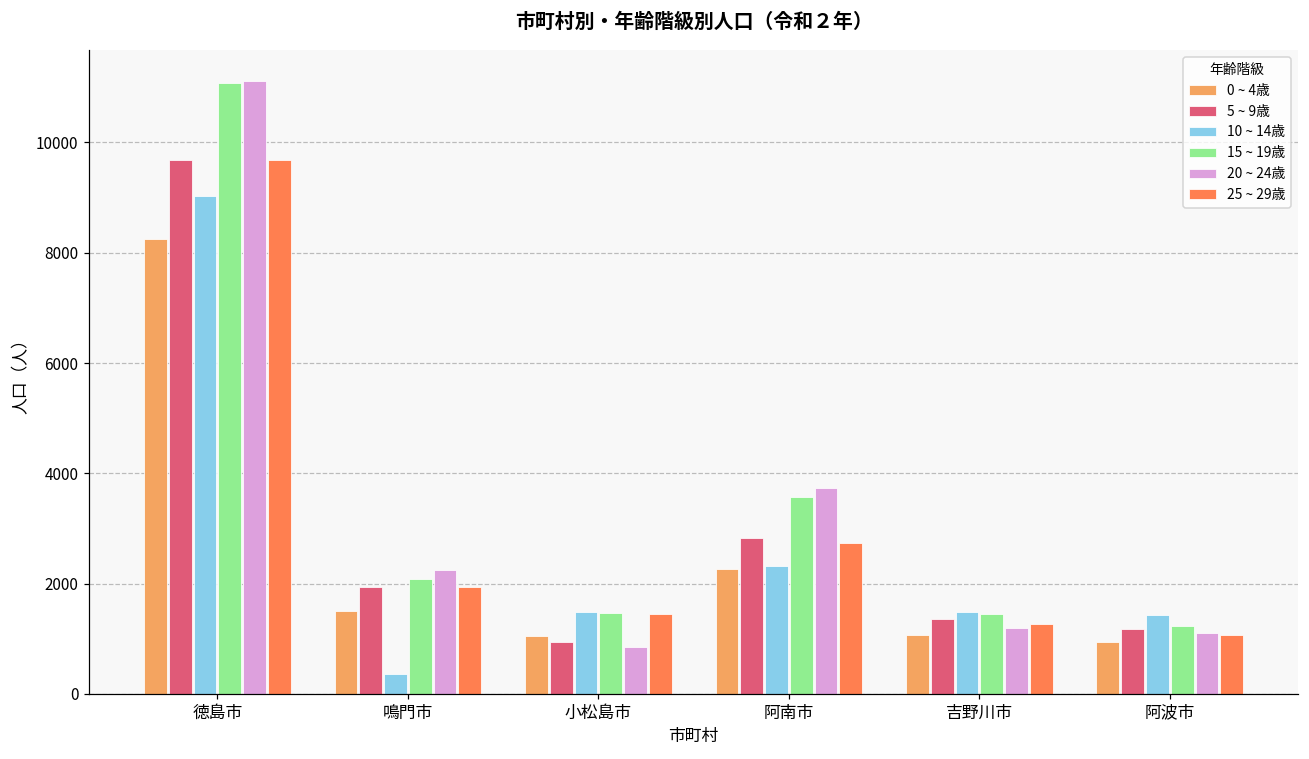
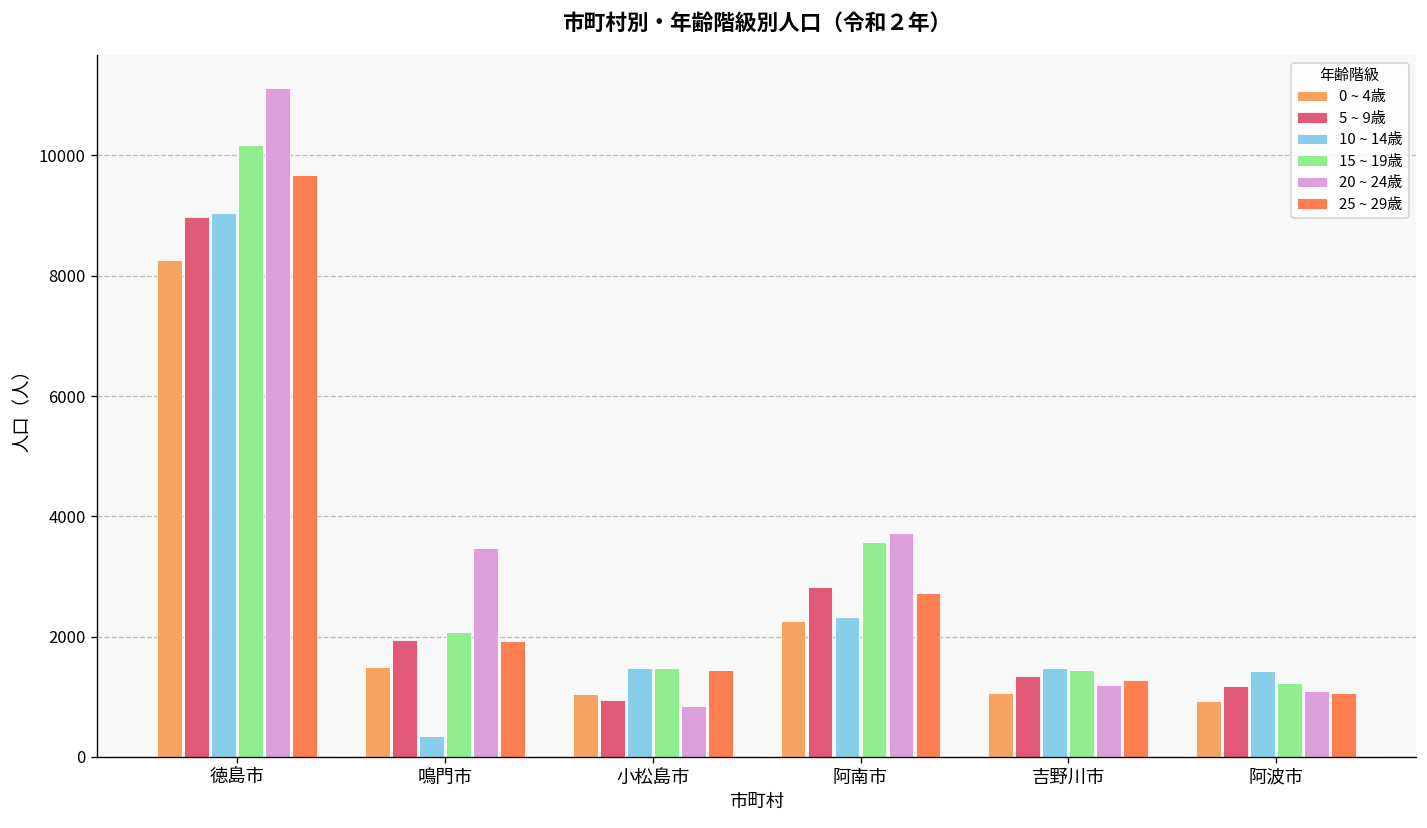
5 ~ 9歳, 徳島市: 9700 -> 9000
15 ~ 19歳, 徳島市: 11100 -> 10200
20 ~ 24歳, 鳴門市: 2200 -> 3500
